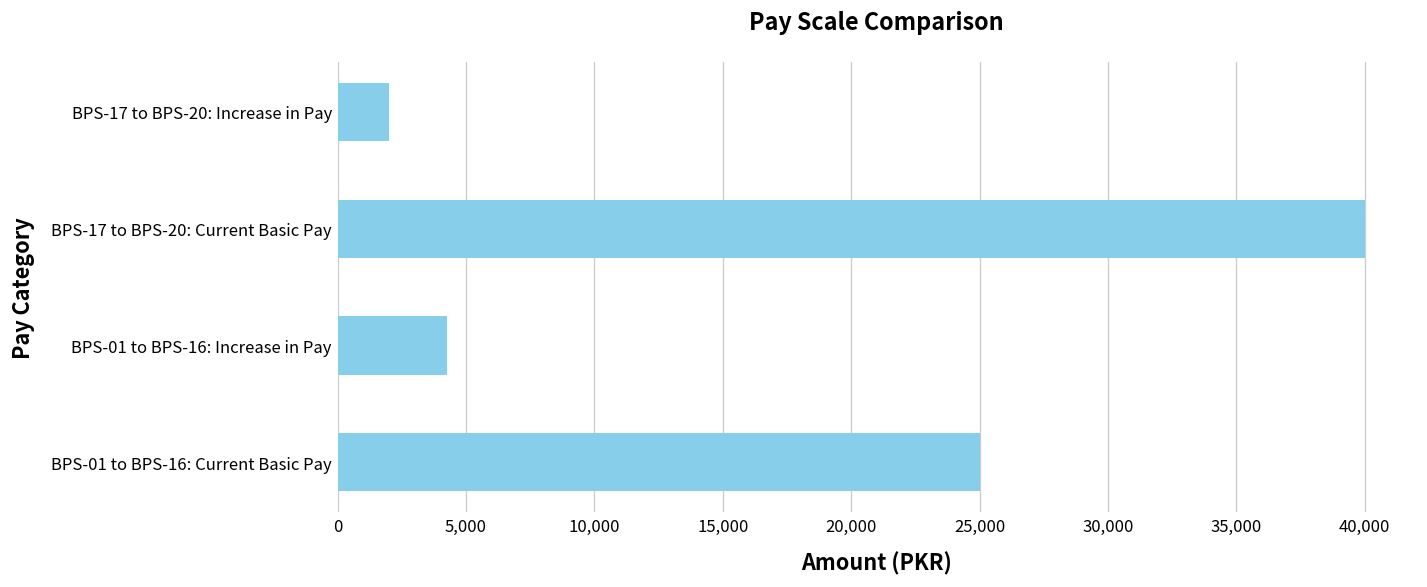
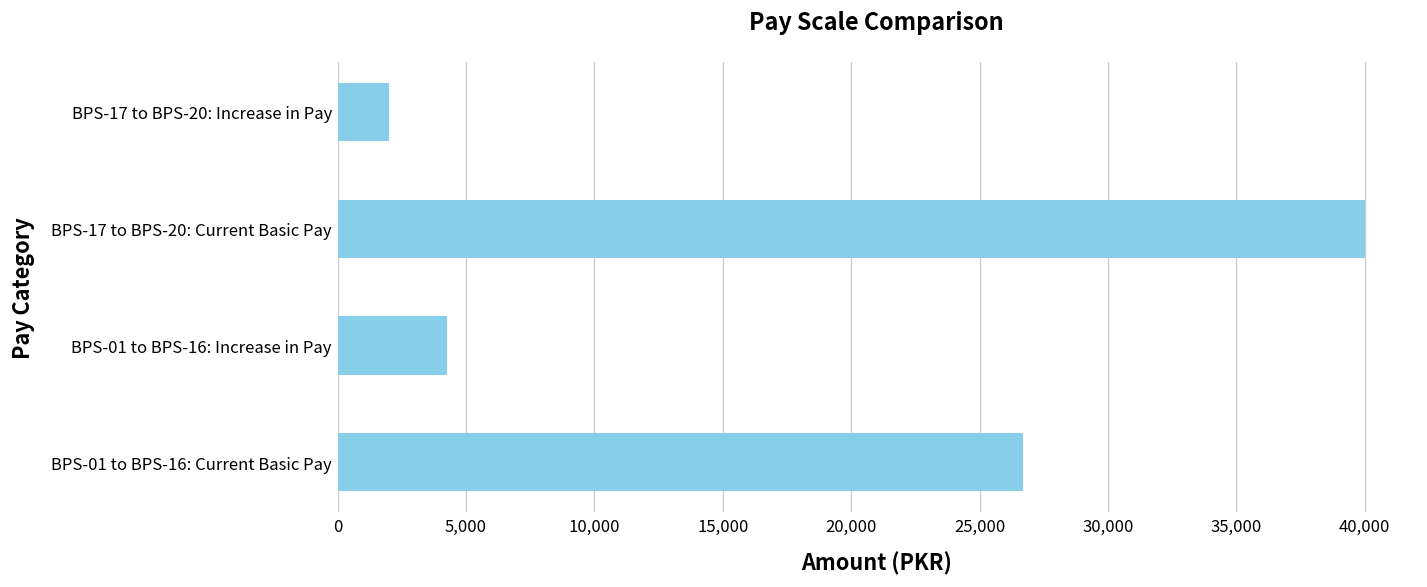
BPS-01 to BPS-16: Current Basic Pay: 25,000 -> 26,700
